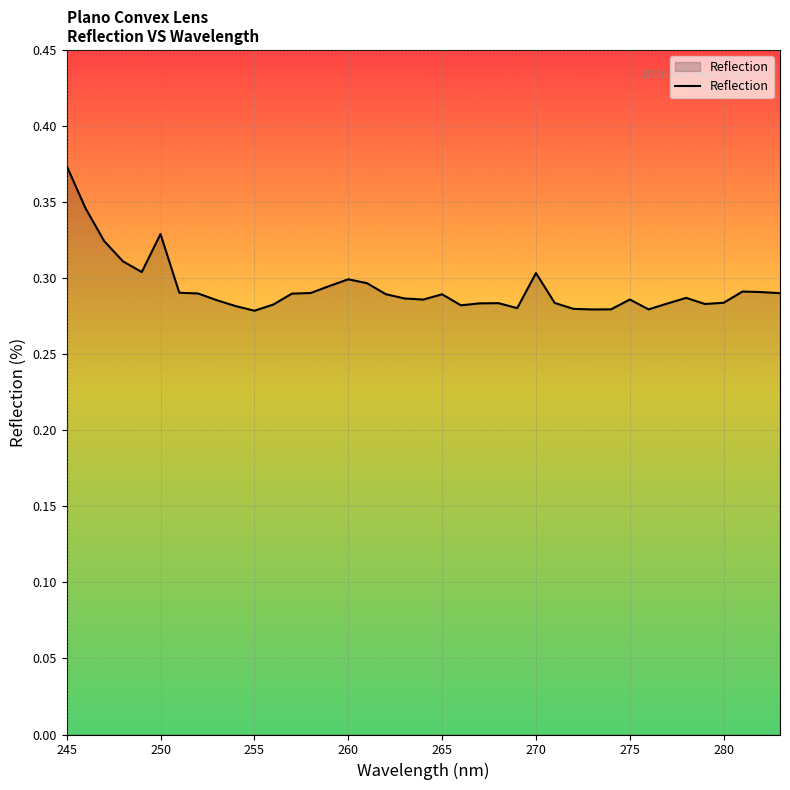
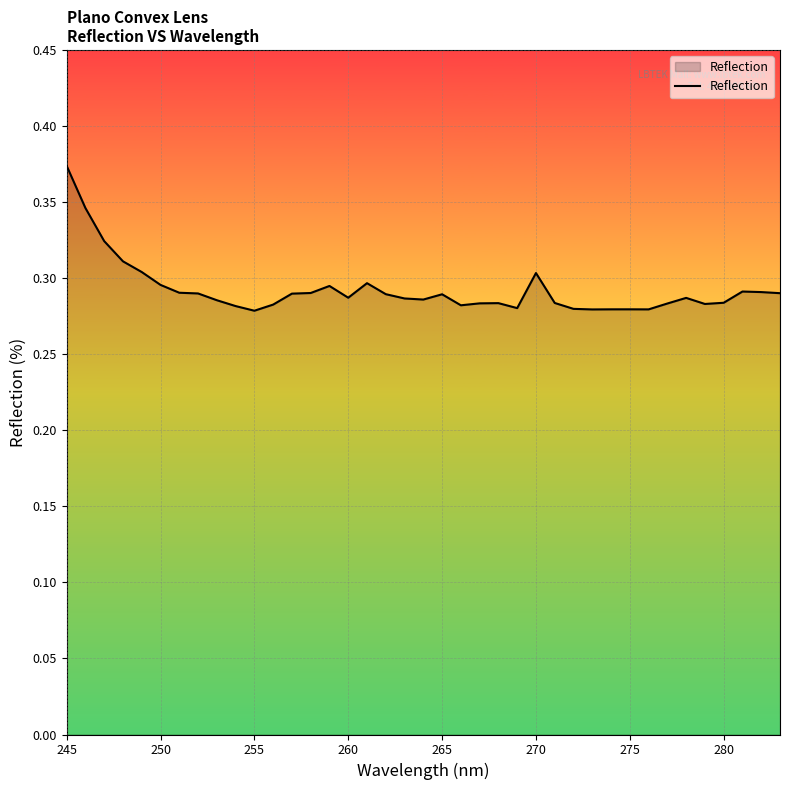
250: 0.329 -> 0.296
260: 0.299 -> 0.287
275: 0.286 -> 0.279
